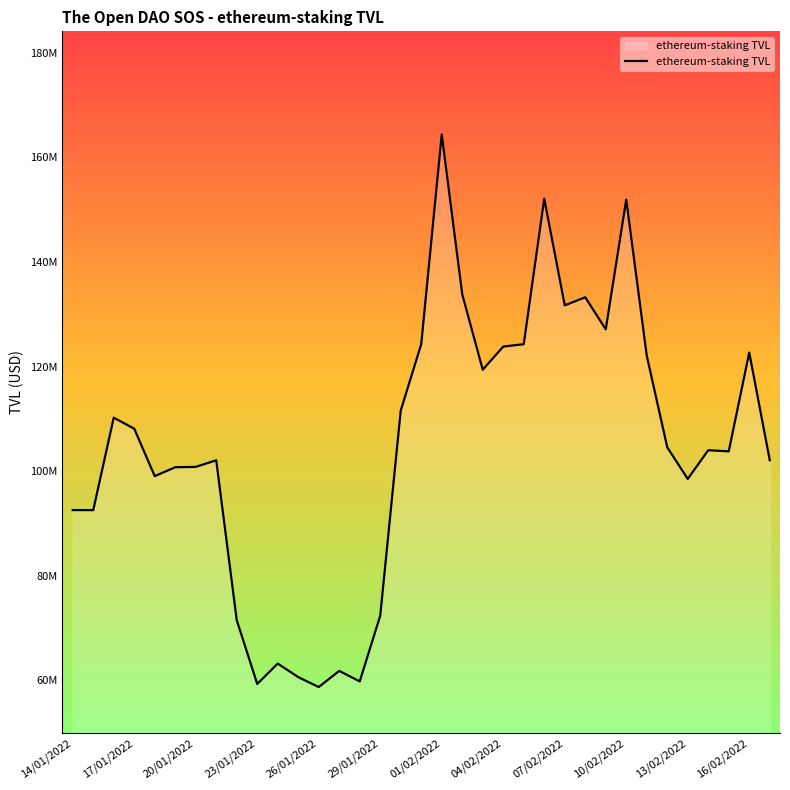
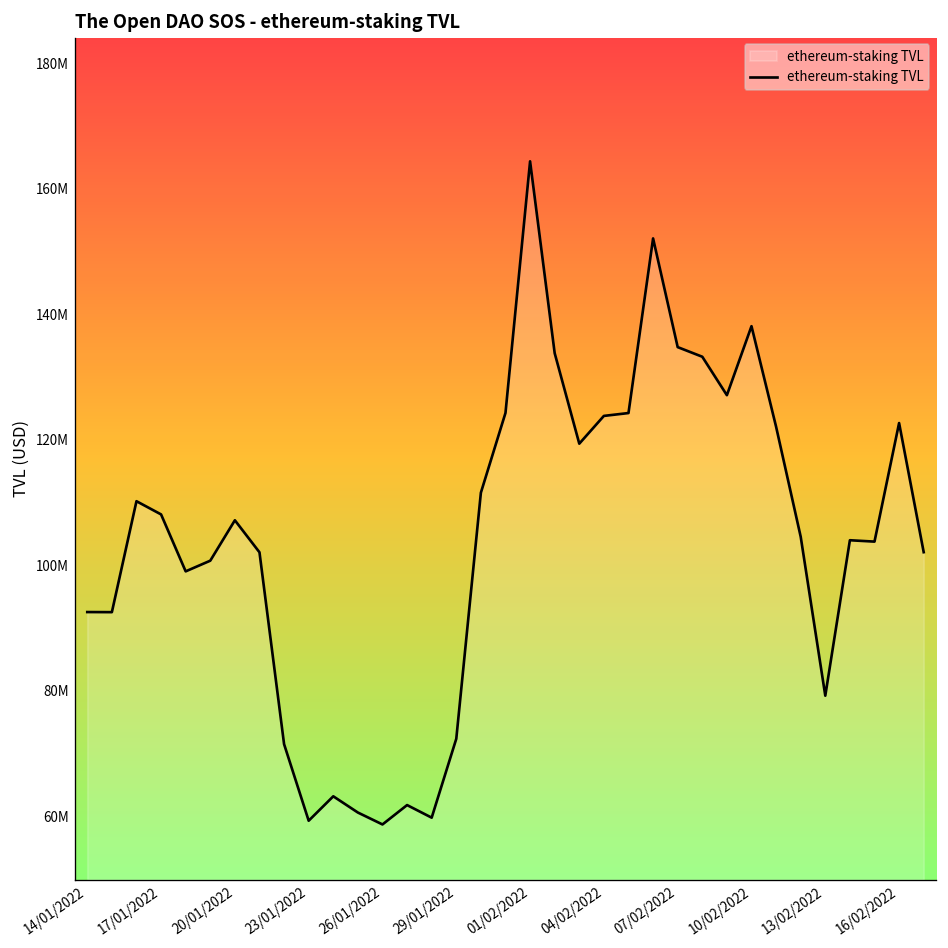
20/01/2022: 101000000 -> 107000000
07/02/2022: 132000000 -> 135000000
10/02/2022: 152000000 -> 138000000
13/02/2022: 98000000 -> 79000000
